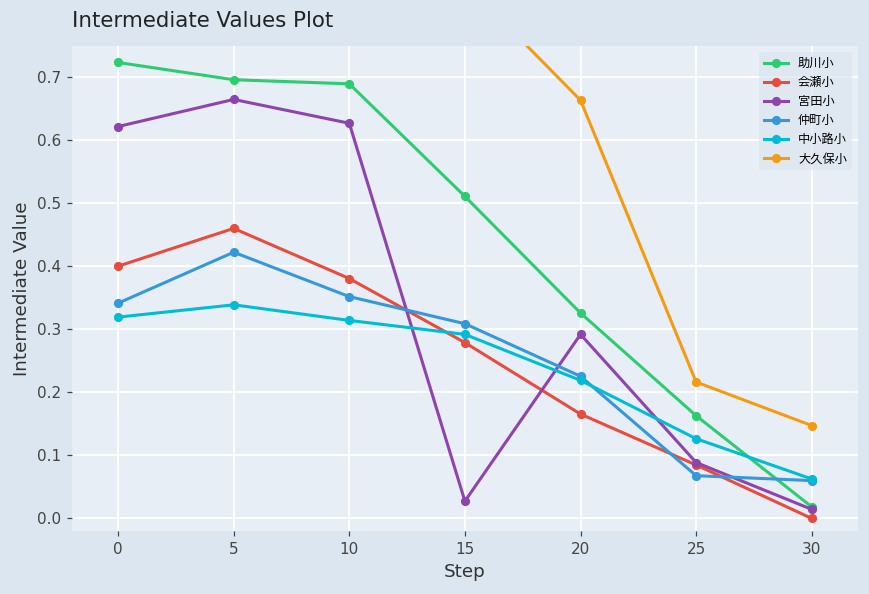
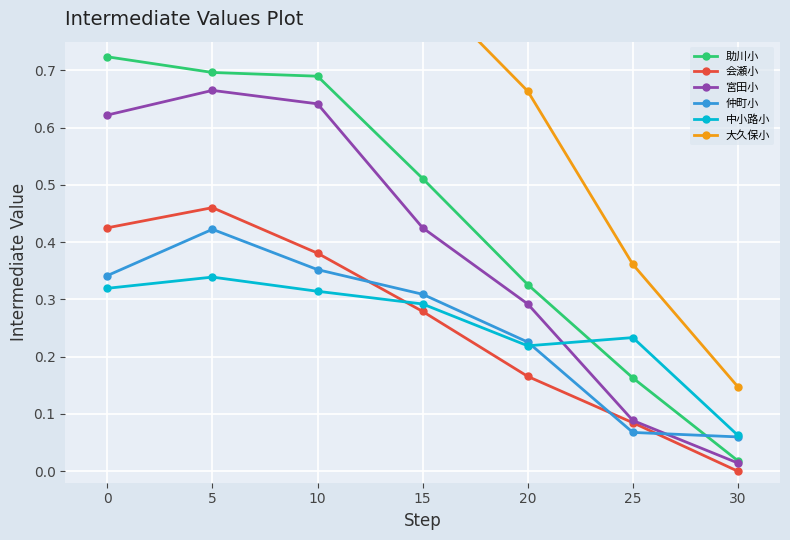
会瀬小, 0: 0.40 -> 0.43
宮田小, 10: 0.63 -> 0.64
宮田小, 15: 0.03 -> 0.43
中小路小, 25: 0.13 -> 0.23
大久保小, 25: 0.22 -> 0.36
